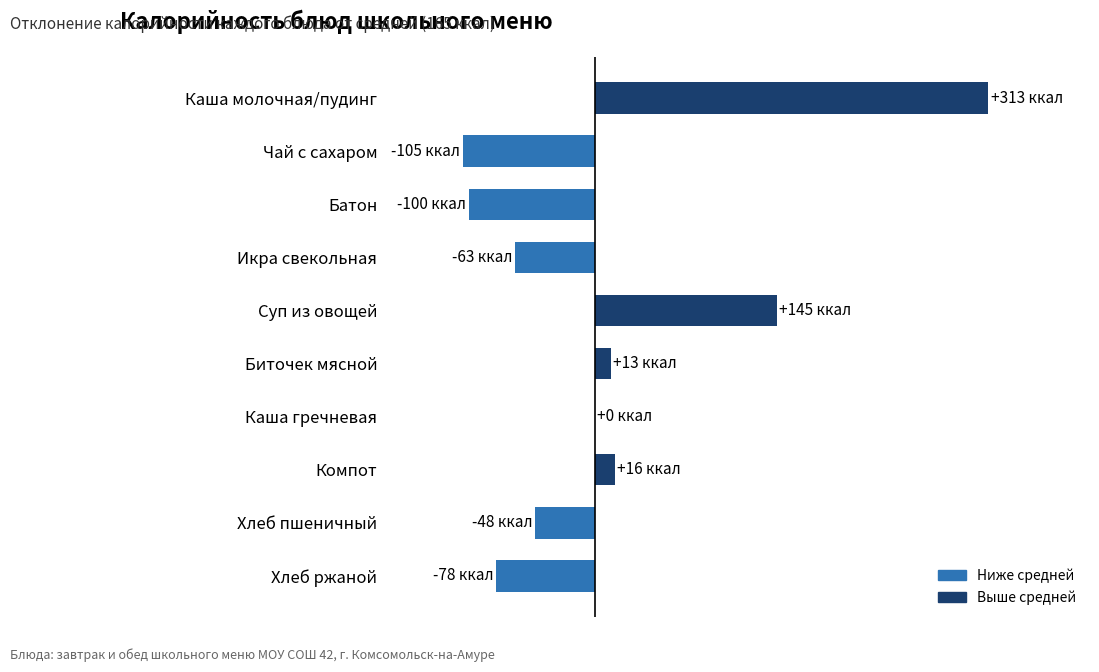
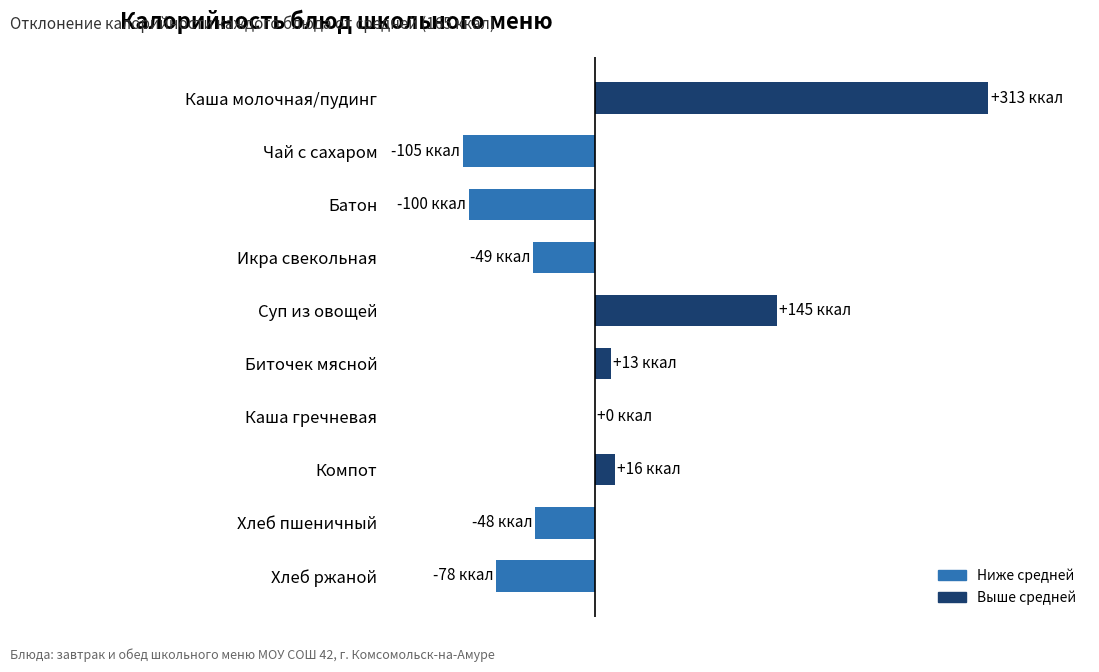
Икра свекольная: -63 -> -49
